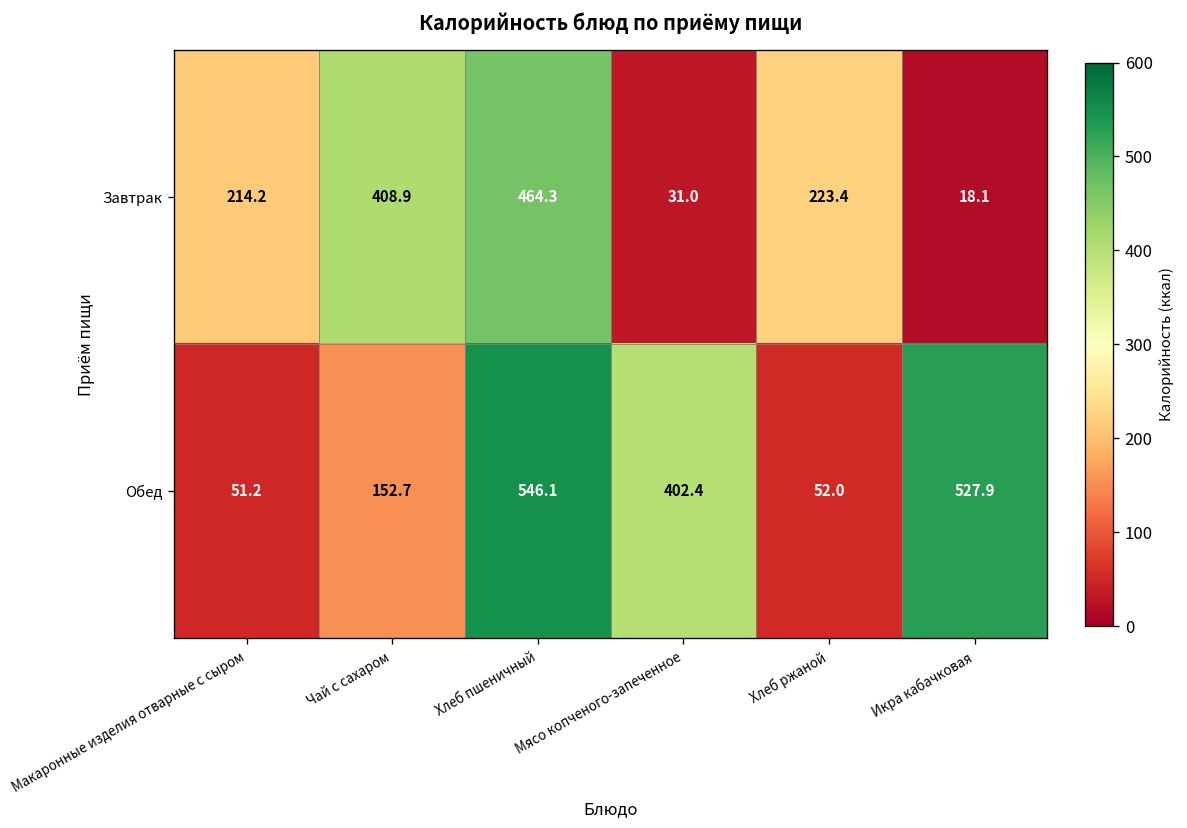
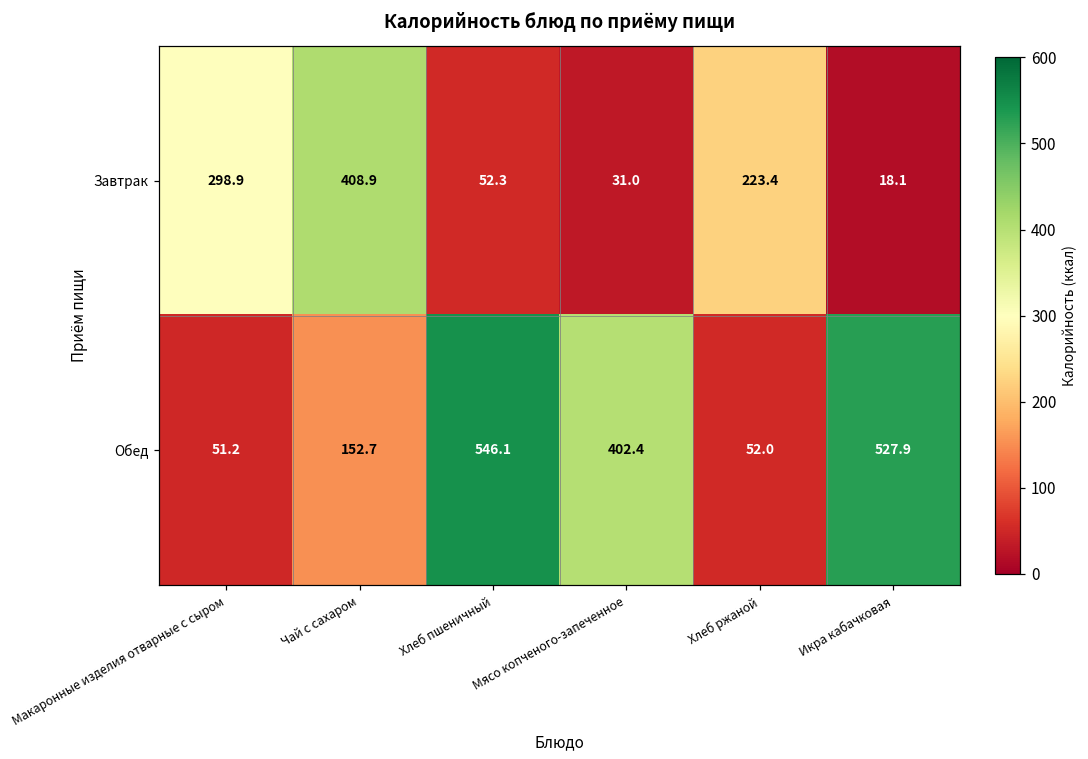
Завтрак, Макаронные изделия отварные с сыром: 214.2 -> 298.9
Завтрак, Хлеб пшеничный: 464.3 -> 52.3
